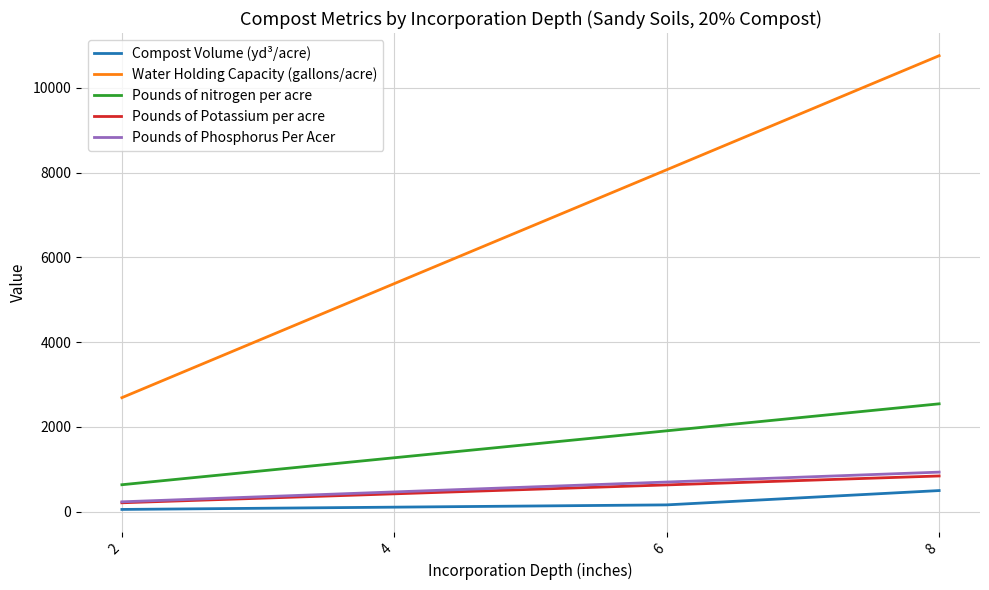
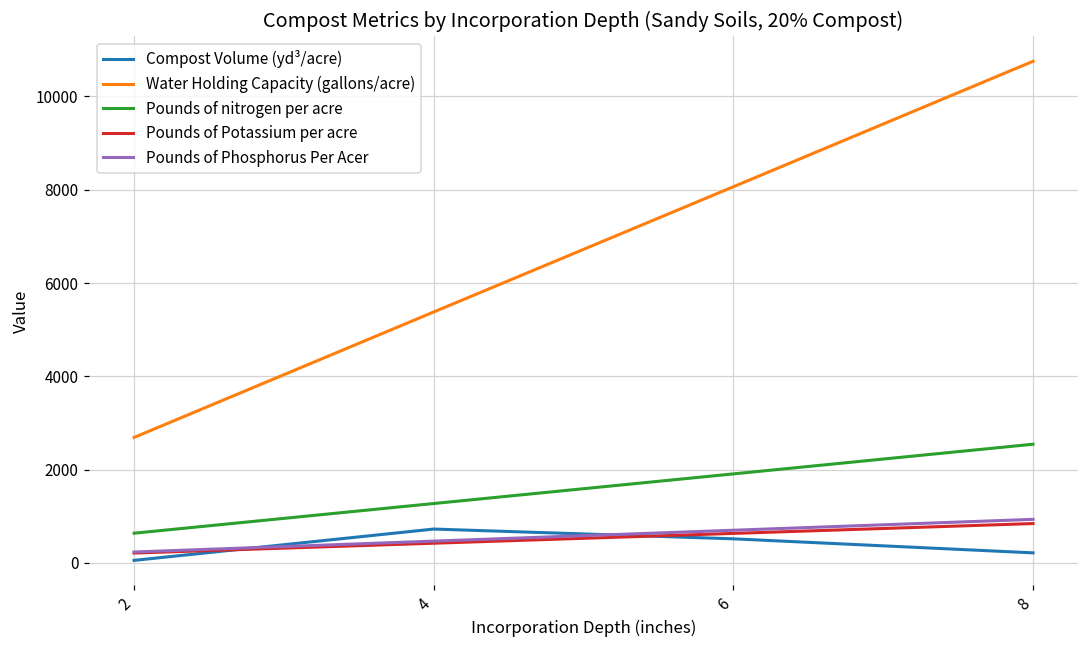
Compost Volume (yd³/acre), 4: 100 -> 700
Compost Volume (yd³/acre), 6: 200 -> 500
Compost Volume (yd³/acre), 8: 500 -> 200
